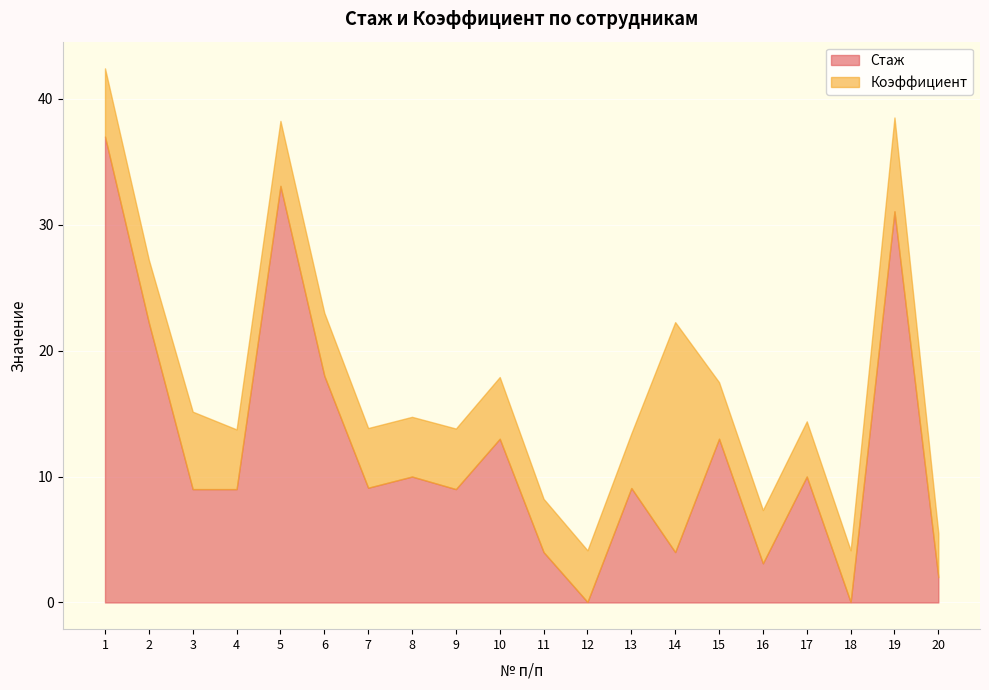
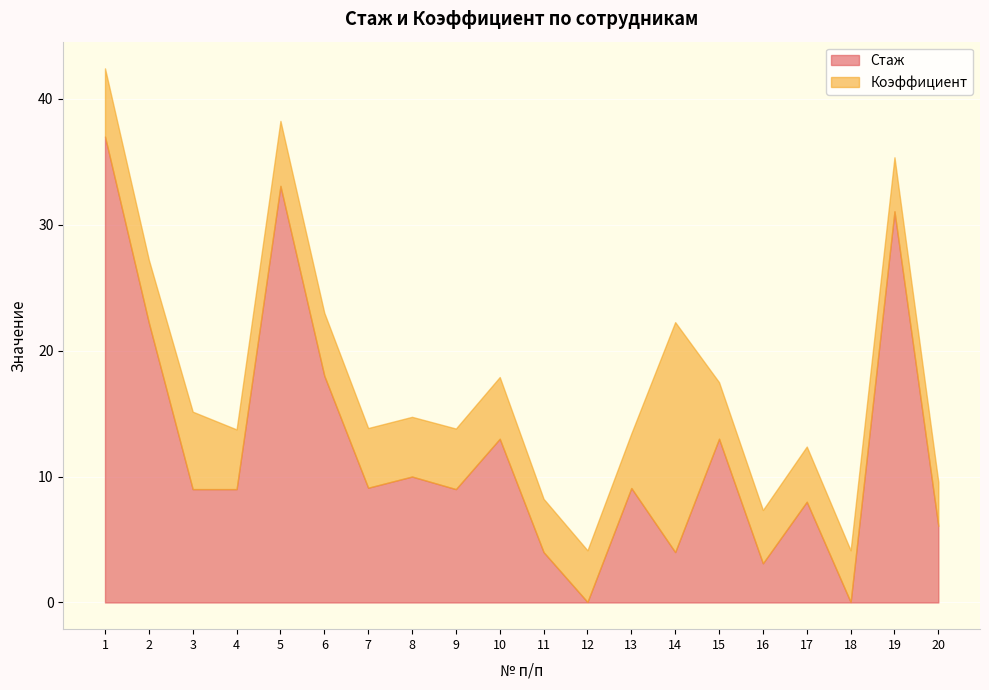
Стаж, 17: 10 -> 8
Коэффициент, 19: 7.4 -> 4.3
Стаж, 20: 2.0 -> 6.1
